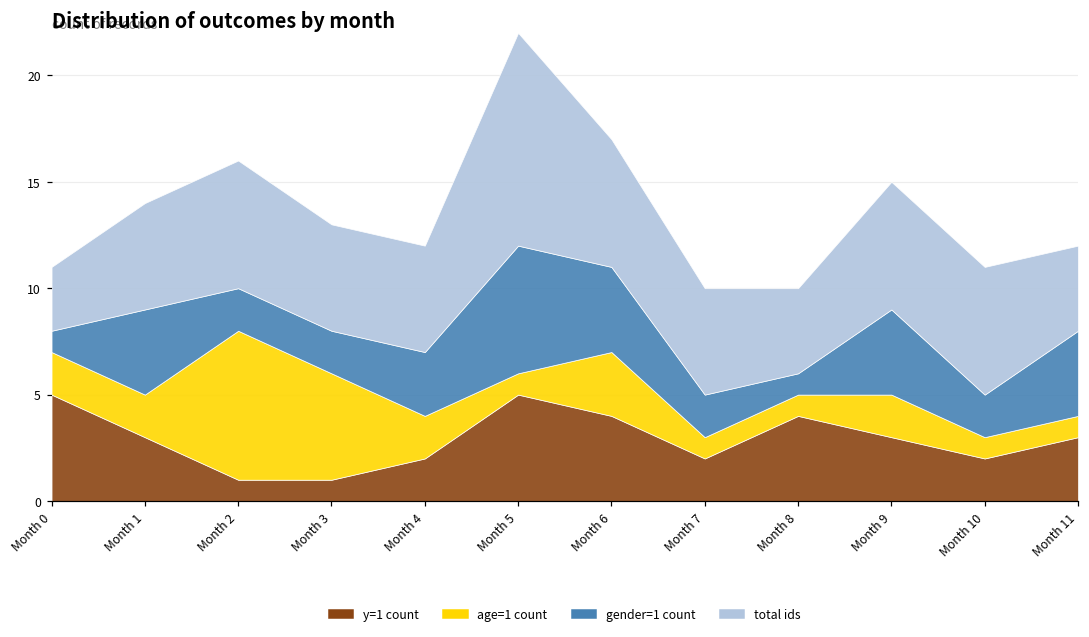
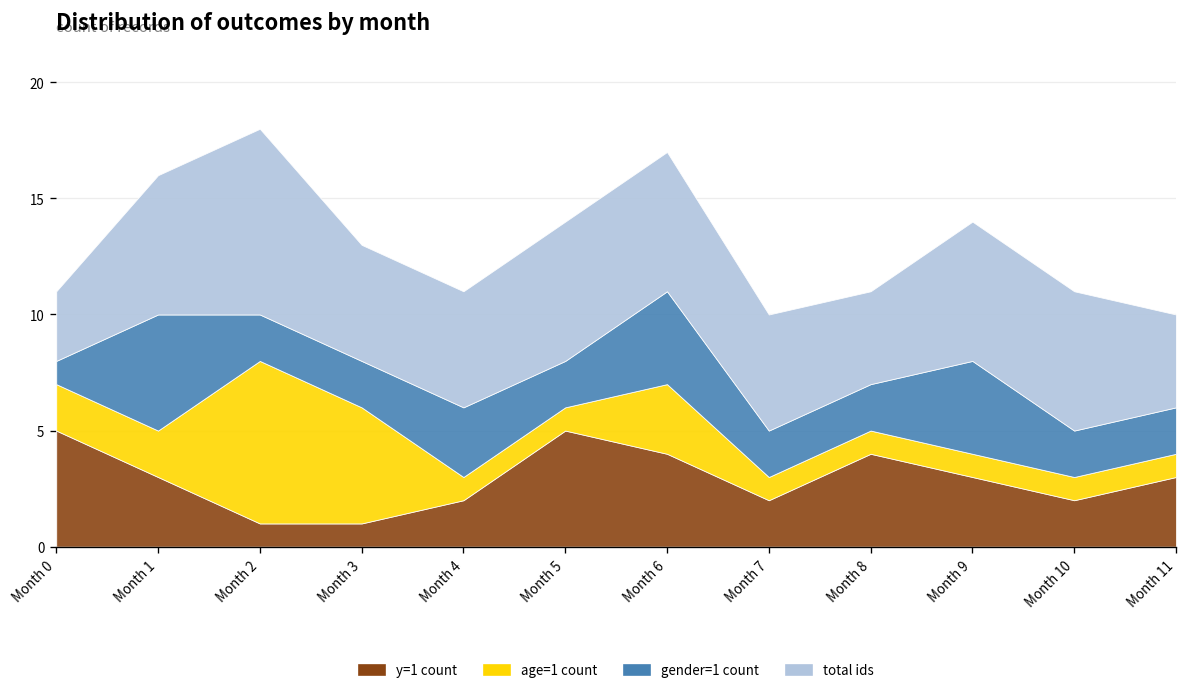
gender=1 count, Month 1: 4 -> 5
total ids, Month 1: 5 -> 6
total ids, Month 2: 6 -> 8
age=1 count, Month 4: 2 -> 1
gender=1 count, Month 5: 6 -> 2
total ids, Month 5: 10 -> 6
gender=1 count, Month 8: 1 -> 2
age=1 count, Month 9: 2 -> 1
gender=1 count, Month 11: 4 -> 2
